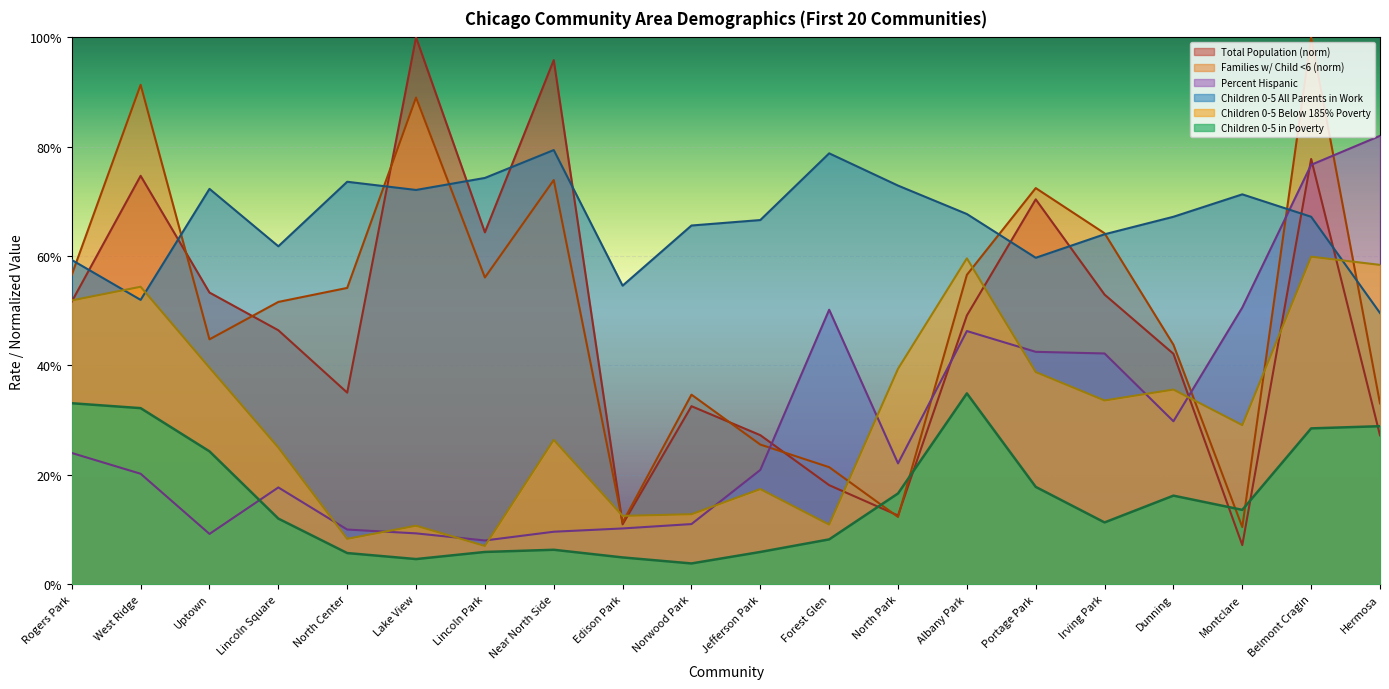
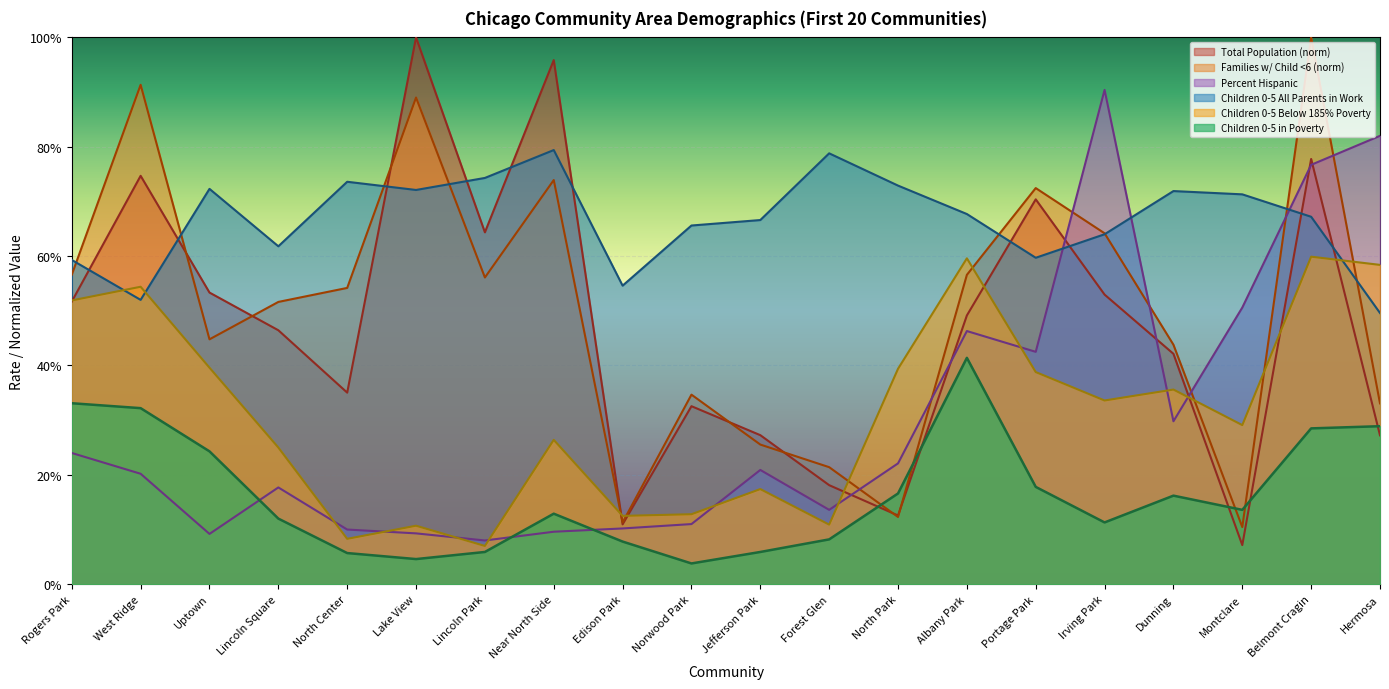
Children 0-5 in Poverty, Near North Side: 6% -> 13%
Children 0-5 in Poverty, Edison Park: 5% -> 8%
Percent Hispanic, Forest Glen: 50% -> 14%
Children 0-5 in Poverty, Albany Park: 35% -> 41%
Percent Hispanic, Irving Park: 42% -> 90%
Children 0-5 All Parents in Work, Dunning: 67% -> 72%
